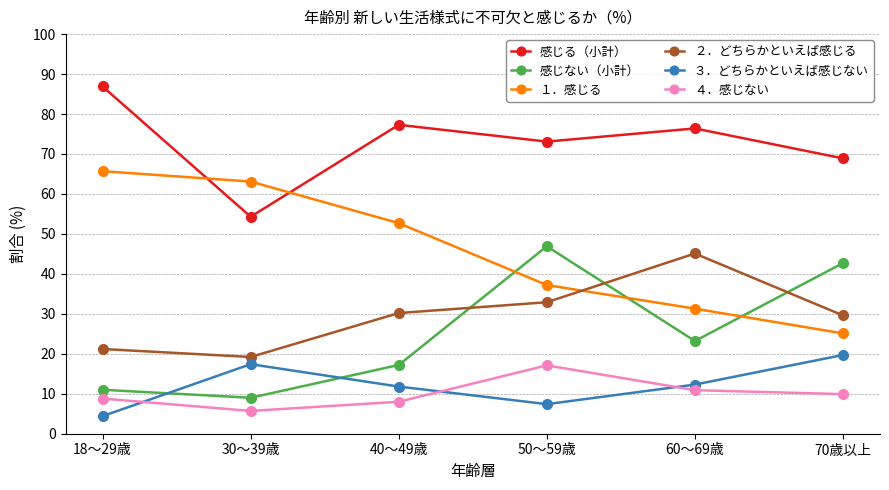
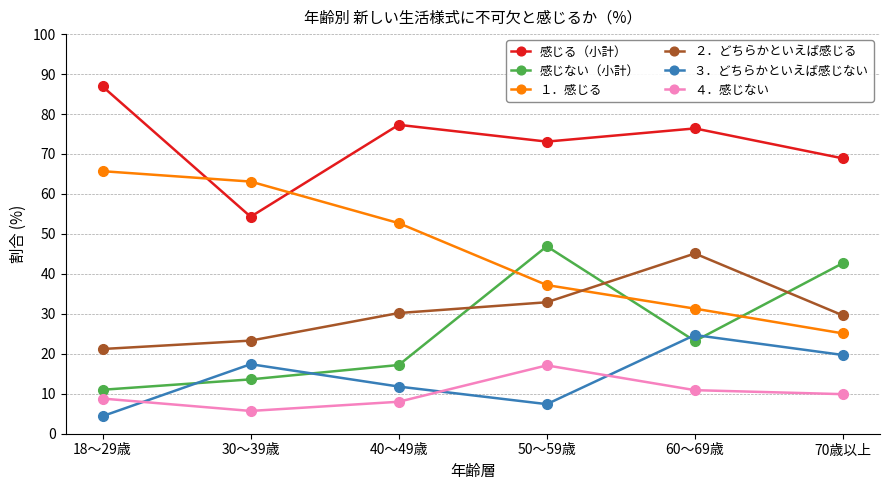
感じない（小計）, 30～39歳: 9 -> 14
２．どちらかといえば感じる, 30～39歳: 19 -> 23
３．どちらかといえば感じない, 60～69歳: 12 -> 25
